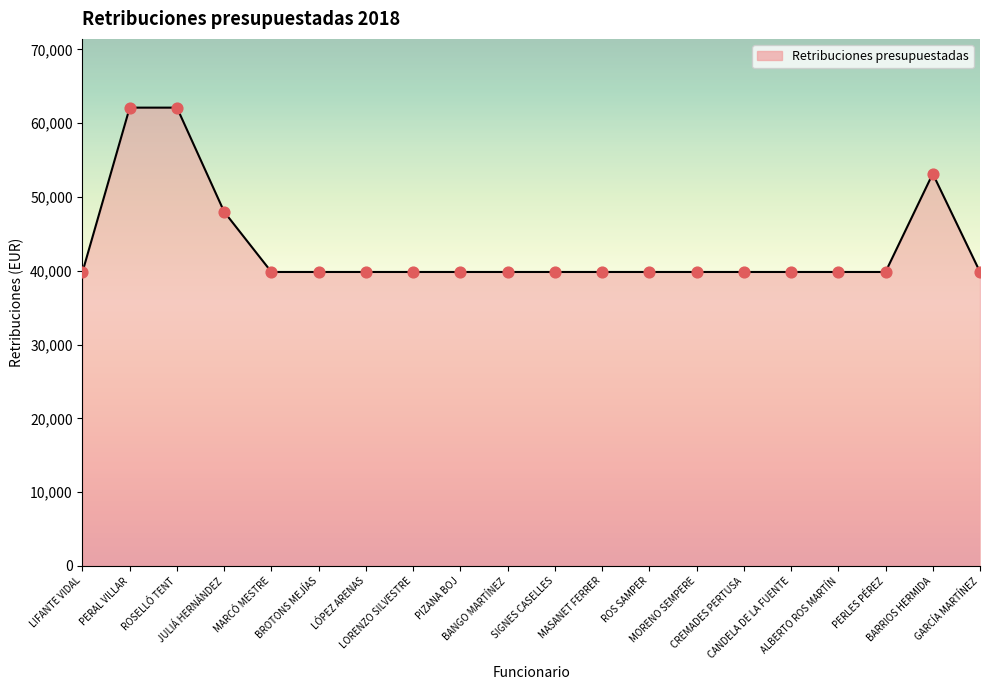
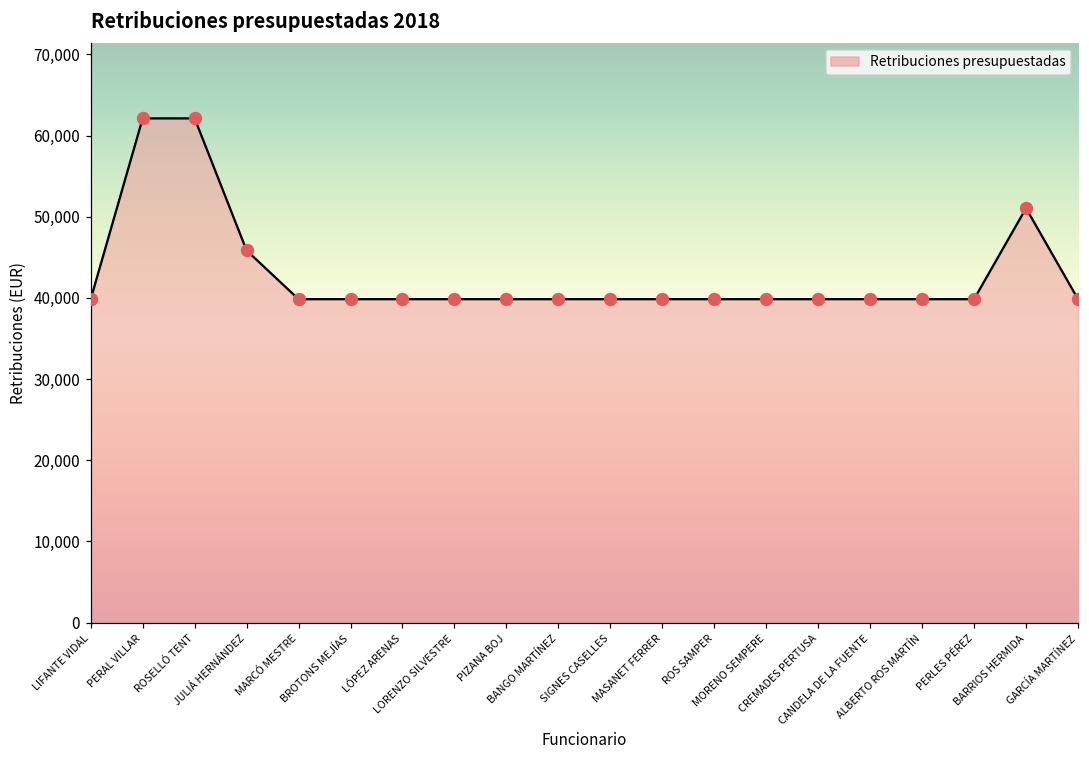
JULIÁ HERNÁNDEZ: 48,000 -> 46,000
BARRIOS HERMIDA: 53,000 -> 51,000
